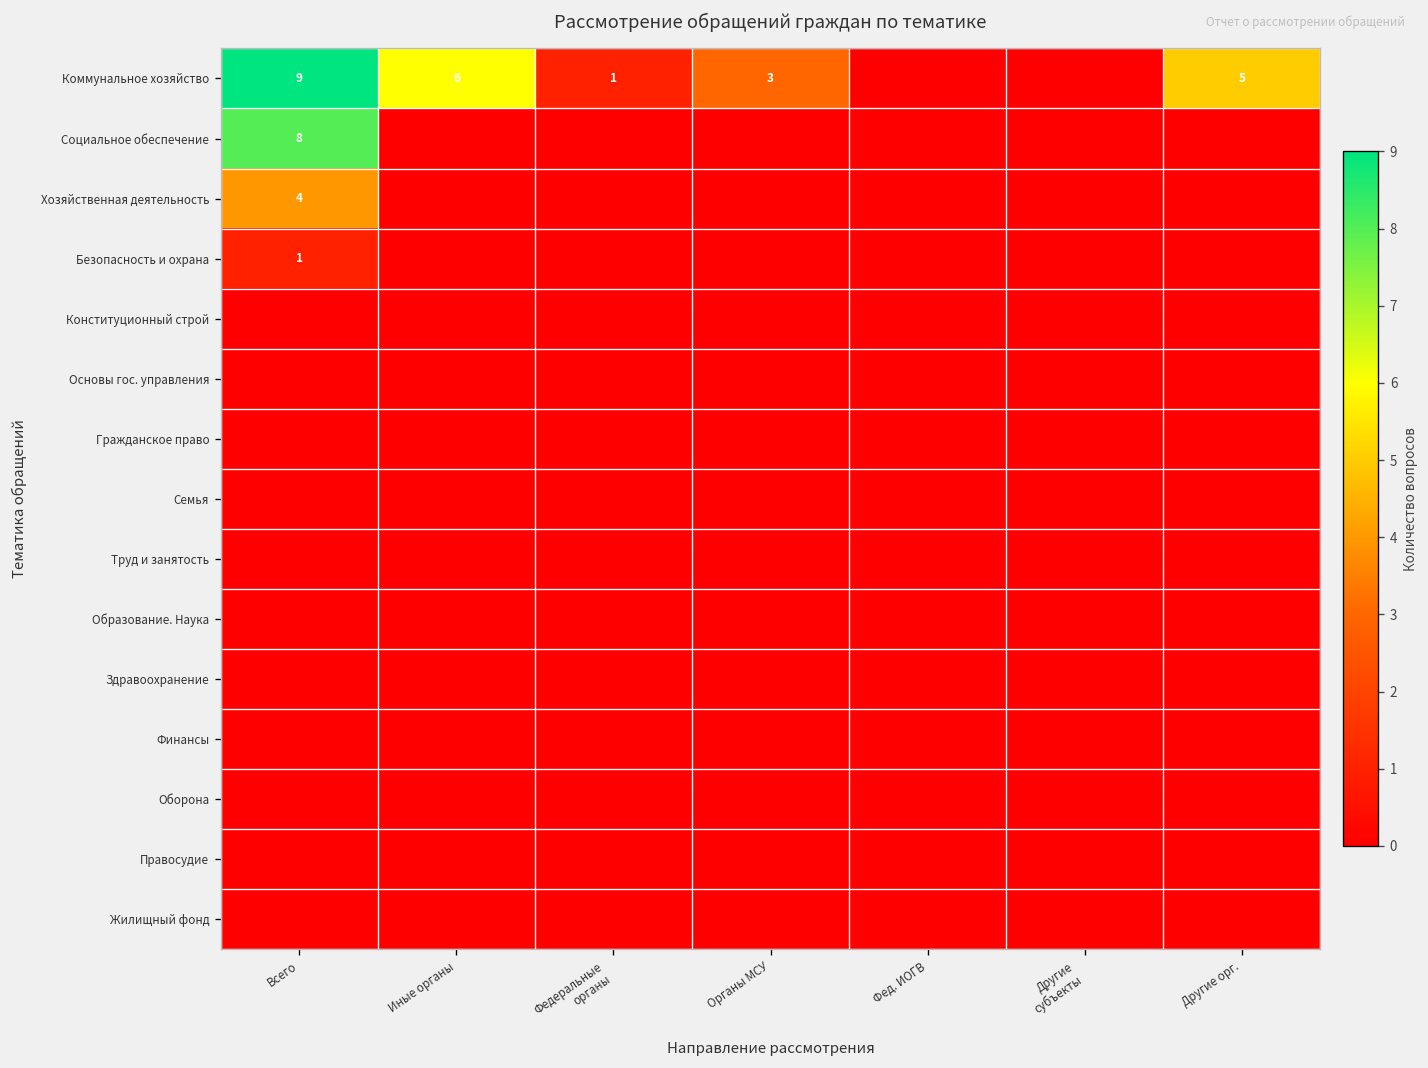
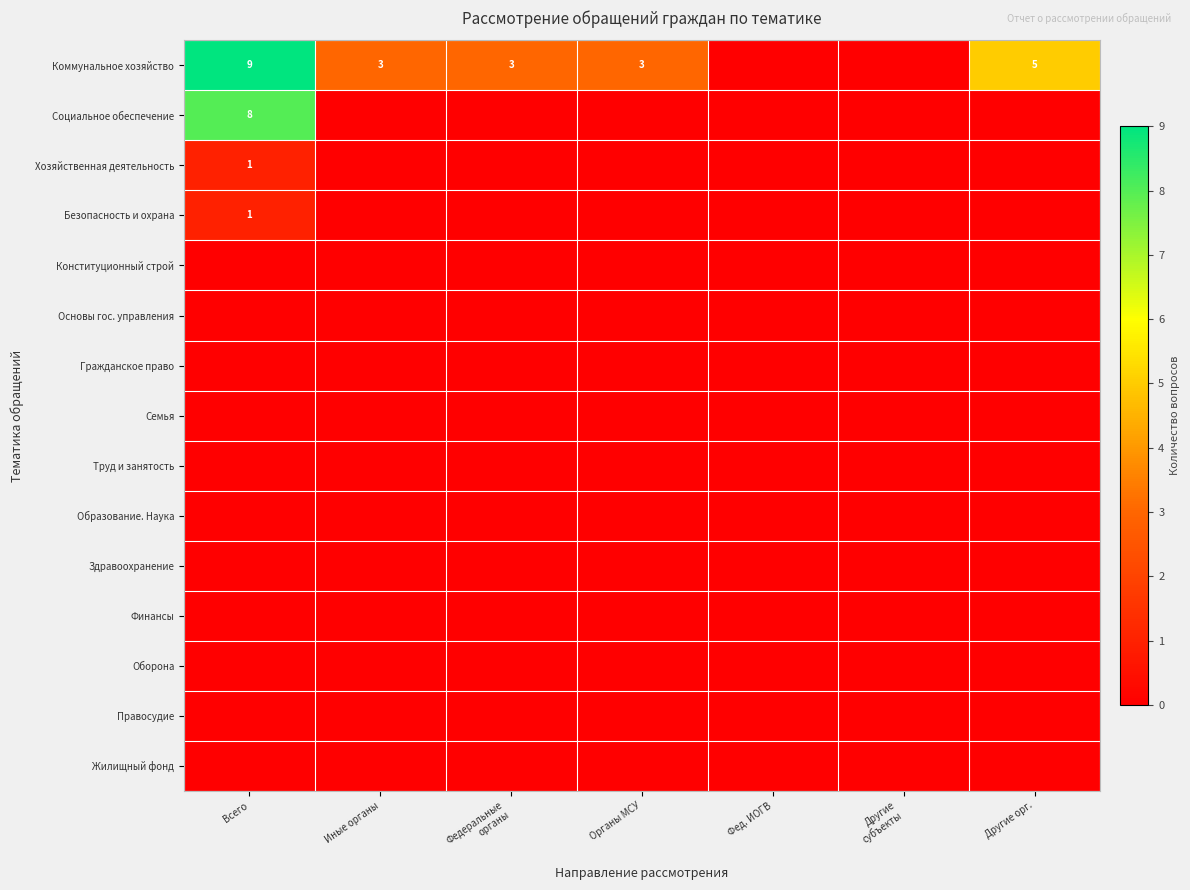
Коммунальное хозяйство, Иные органы: 6 -> 3
Коммунальное хозяйство, Федеральные органы: 1 -> 3
Хозяйственная деятельность, Всего: 4 -> 1
